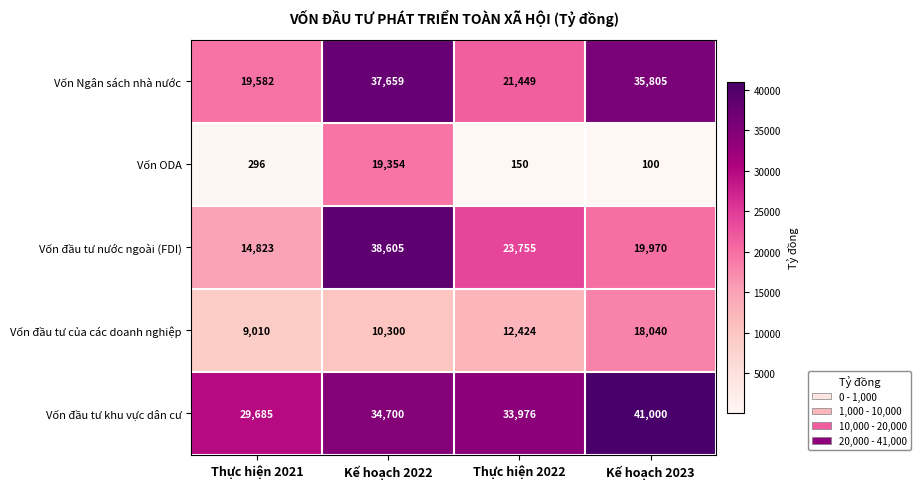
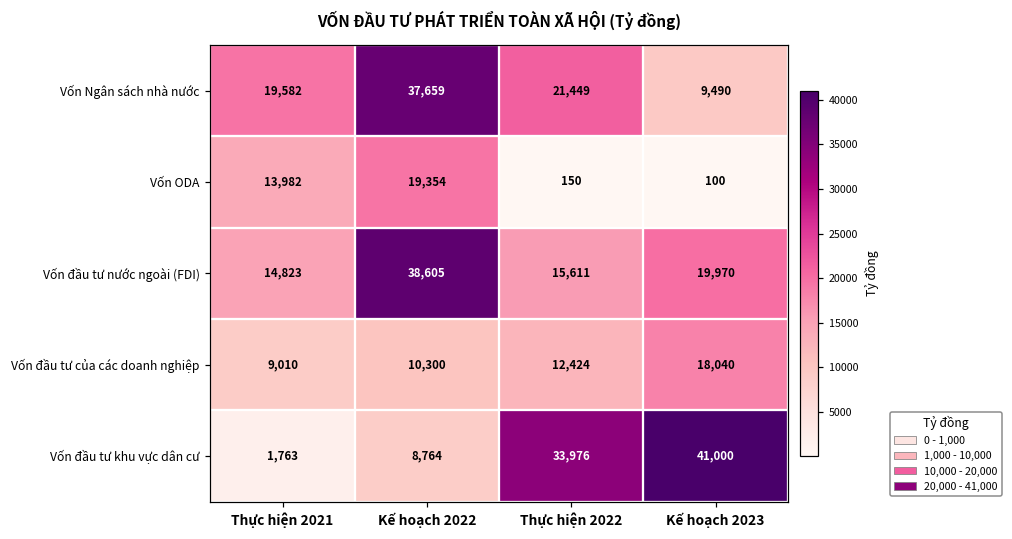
Vốn Ngân sách nhà nước, Kế hoạch 2023: 35,805 -> 9,490
Vốn ODA, Thực hiện 2021: 296 -> 13,982
Vốn đầu tư nước ngoài (FDI), Thực hiện 2022: 23,755 -> 15,611
Vốn đầu tư khu vực dân cư, Thực hiện 2021: 29,685 -> 1,763
Vốn đầu tư khu vực dân cư, Kế hoạch 2022: 34,700 -> 8,764
